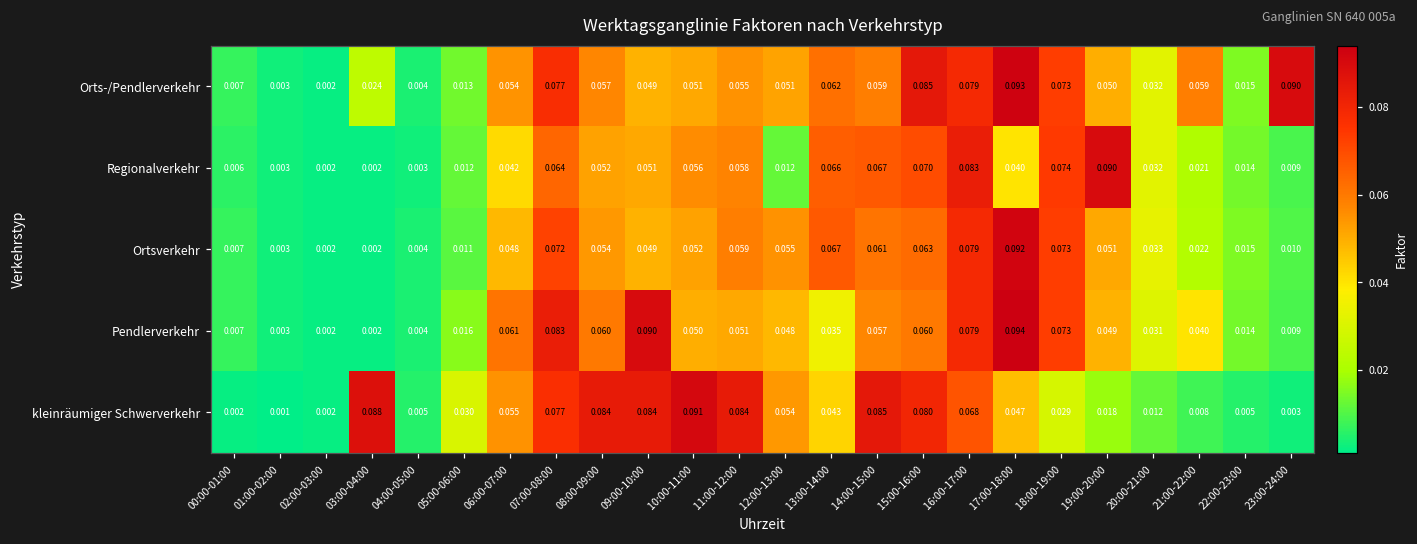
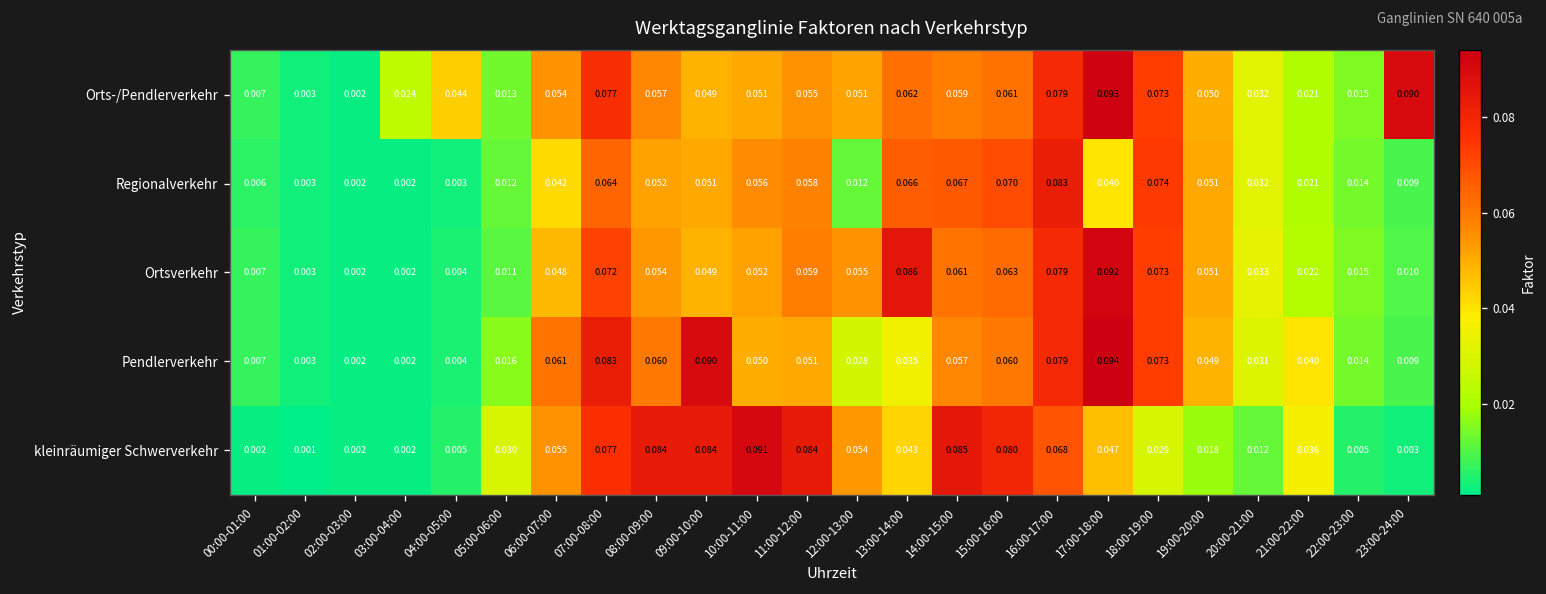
Orts-/Pendlerverkehr, 04:00-05:00: 0.004 -> 0.044
Orts-/Pendlerverkehr, 15:00-16:00: 0.085 -> 0.061
Orts-/Pendlerverkehr, 21:00-22:00: 0.059 -> 0.021
Regionalverkehr, 19:00-20:00: 0.090 -> 0.051
Ortsverkehr, 13:00-14:00: 0.067 -> 0.086
Pendlerverkehr, 12:00-13:00: 0.048 -> 0.028
kleinräumiger Schwerverkehr, 03:00-04:00: 0.088 -> 0.002
kleinräumiger Schwerverkehr, 21:00-22:00: 0.008 -> 0.036
